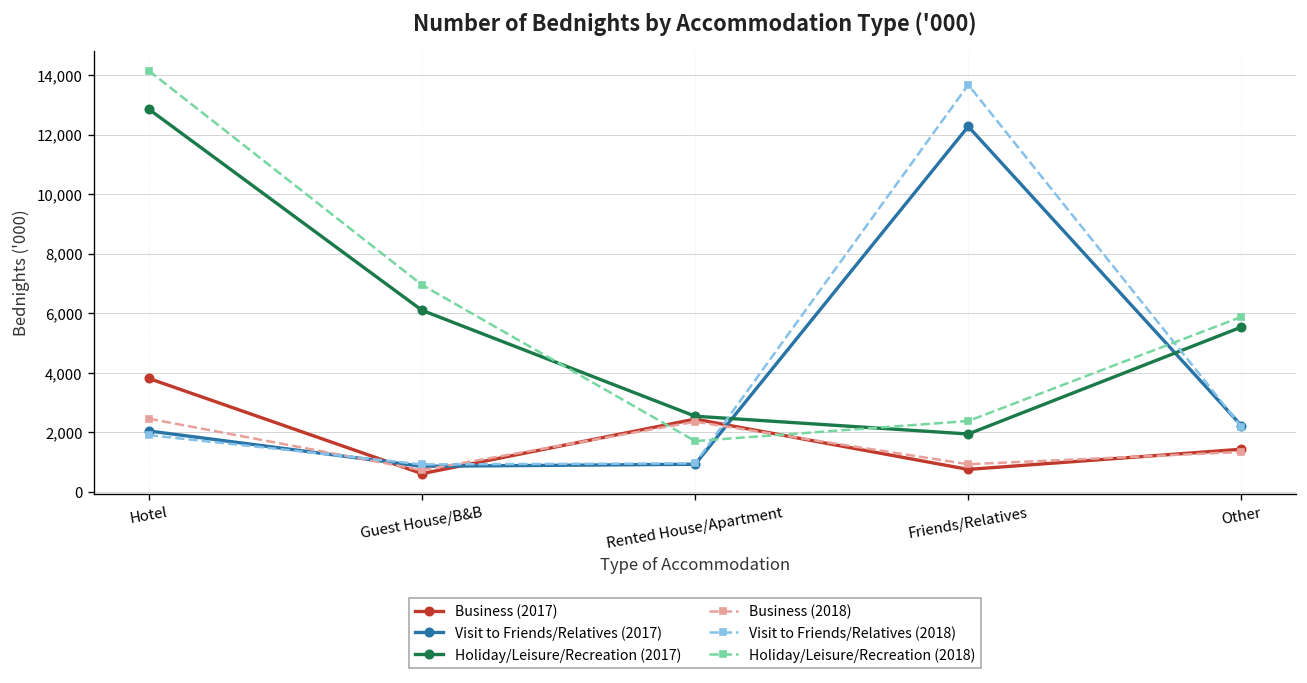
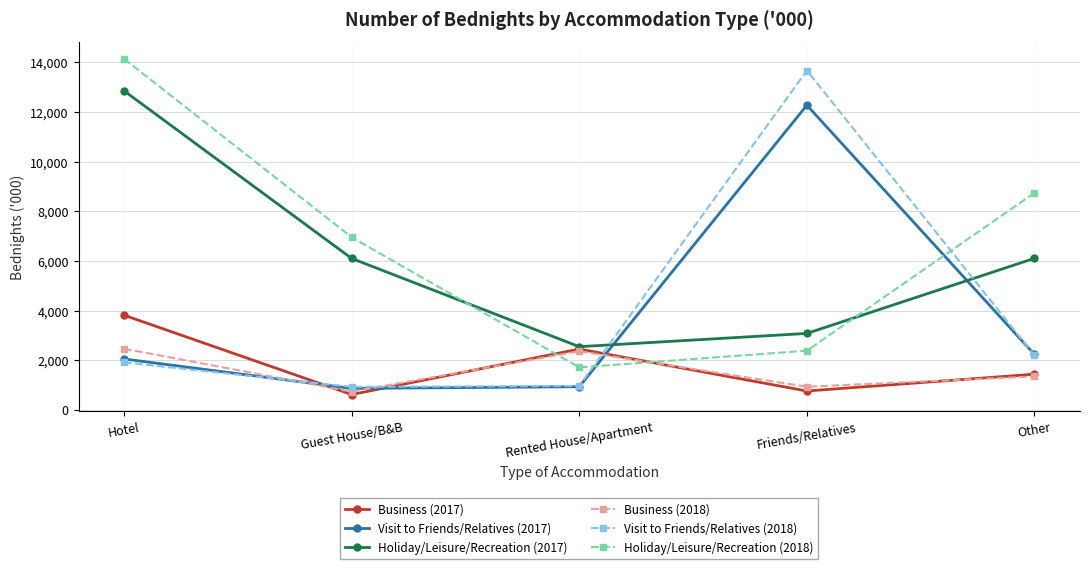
Holiday/Leisure/Recreation (2017), Friends/Relatives: 1,900 -> 3,100
Holiday/Leisure/Recreation (2017), Other: 5,500 -> 6,100
Holiday/Leisure/Recreation (2018), Other: 5,900 -> 8,700
